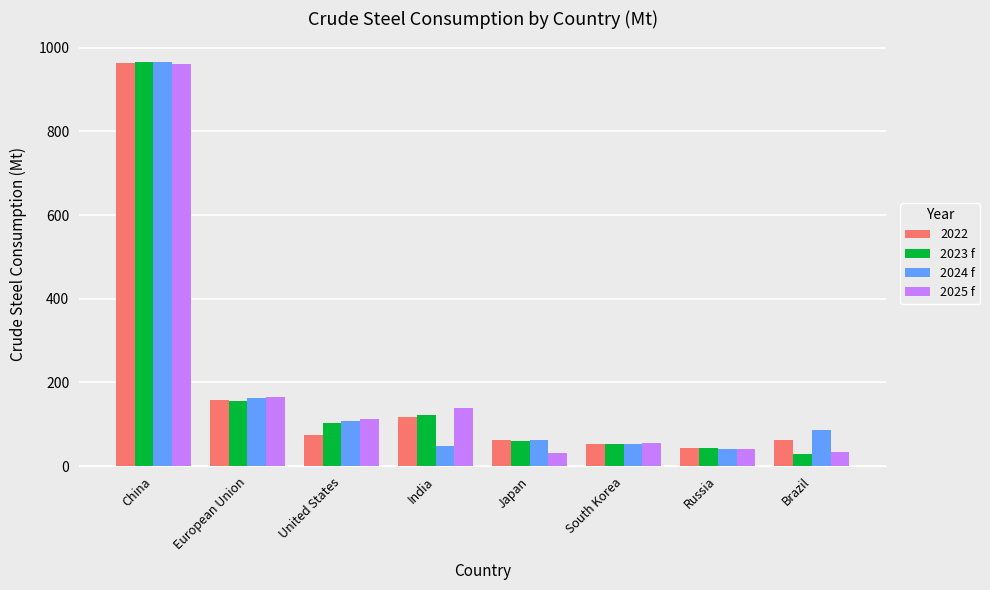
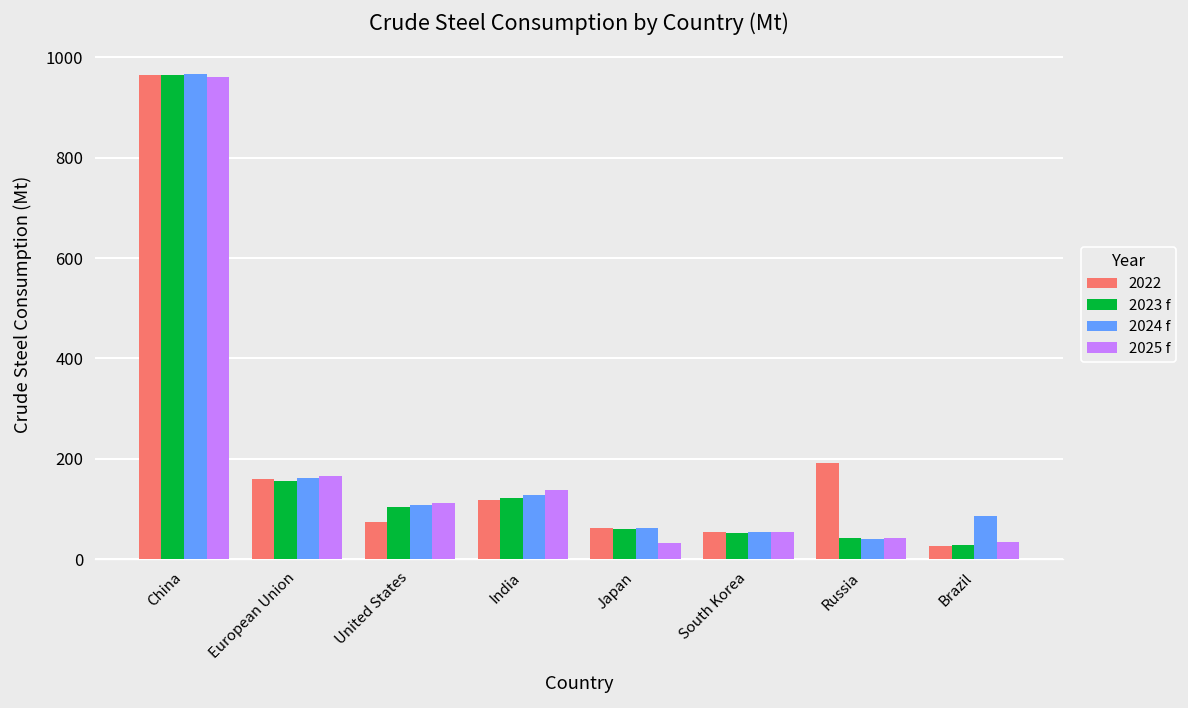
2024 f, India: 50 -> 130
2022, Russia: 40 -> 190
2022, Brazil: 60 -> 30
